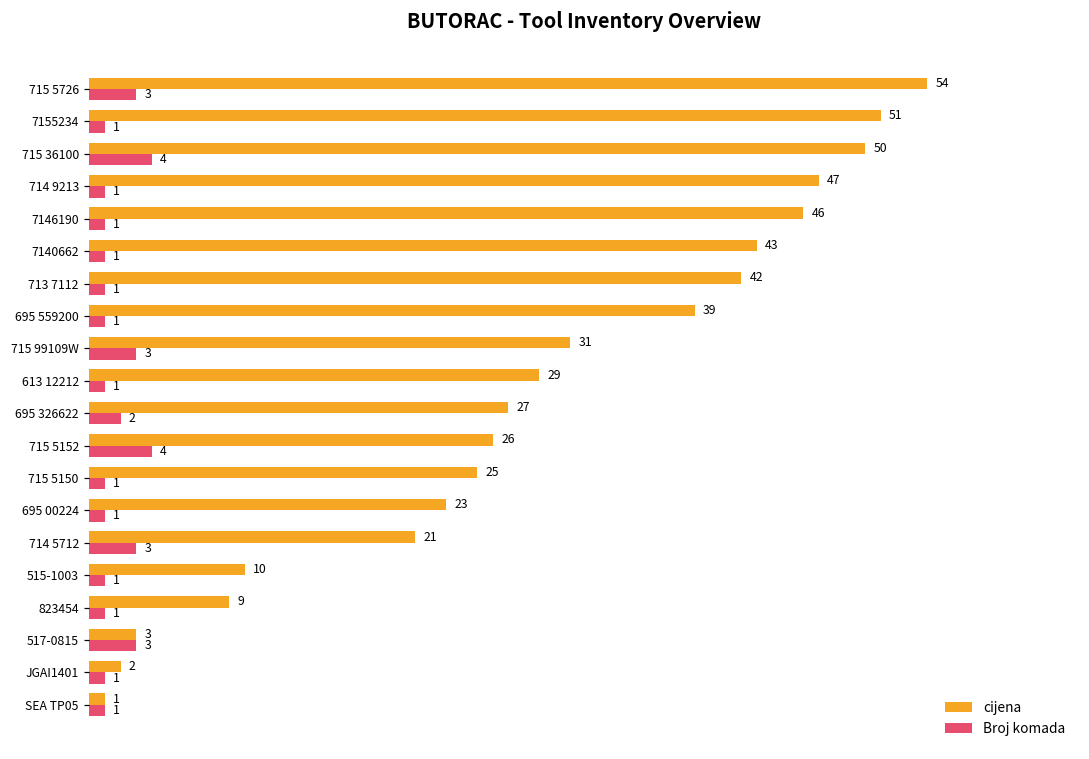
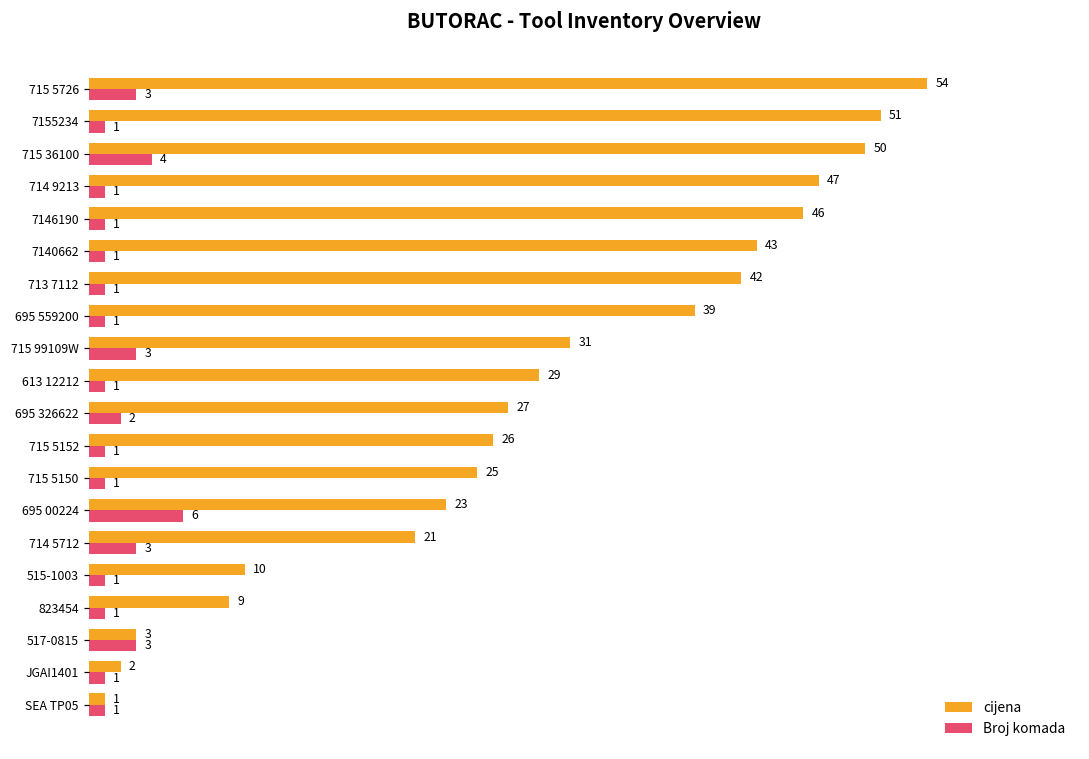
Broj komada, 715 5152: 4 -> 1
Broj komada, 695 00224: 1 -> 6
